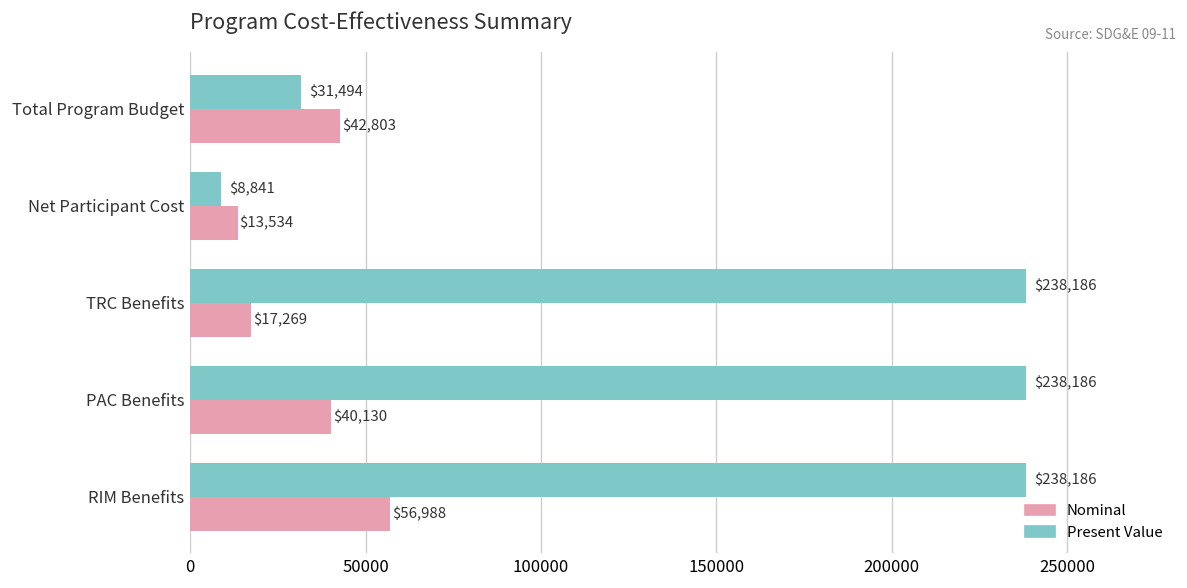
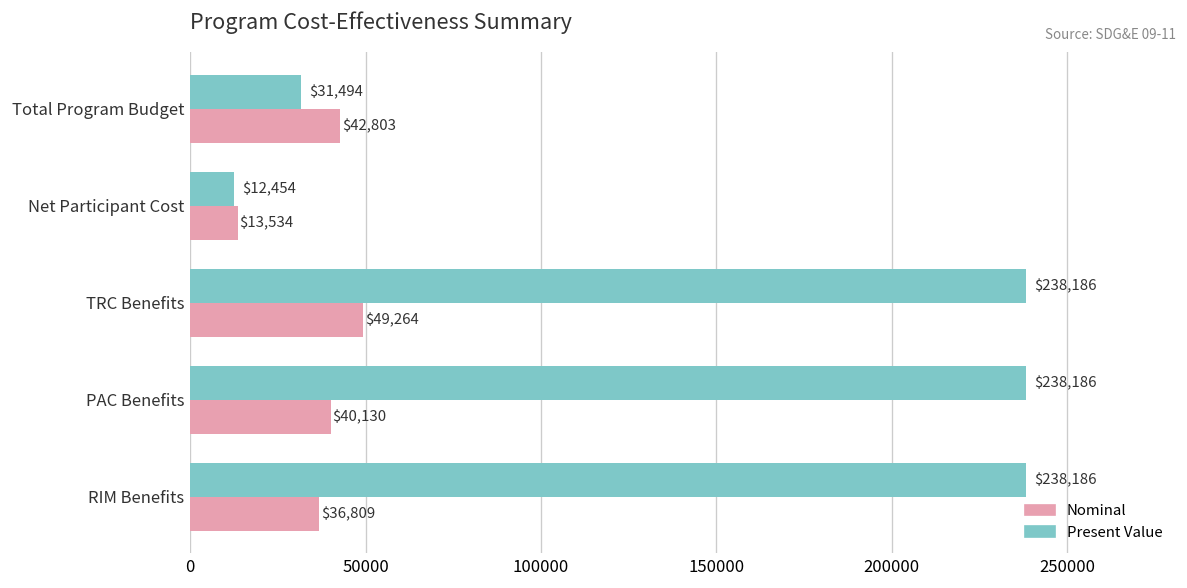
Present Value, Net Participant Cost: $8,841 -> $12,454
Nominal, TRC Benefits: $17,269 -> $49,264
Nominal, RIM Benefits: $56,988 -> $36,809
